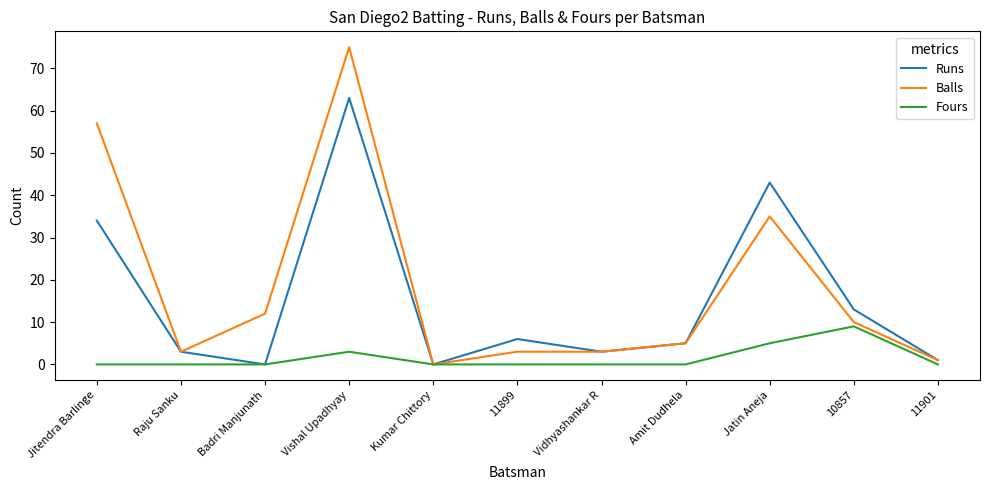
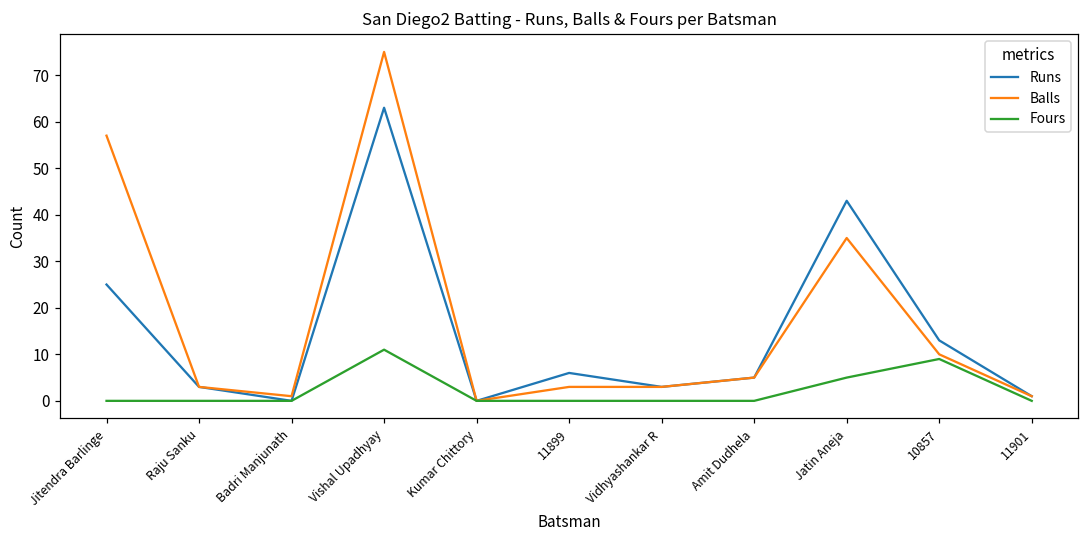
Runs, Jitendra Barlinge: 34 -> 25
Balls, Badri Manjunath: 12 -> 1
Fours, Vishal Upadhyay: 3 -> 11
